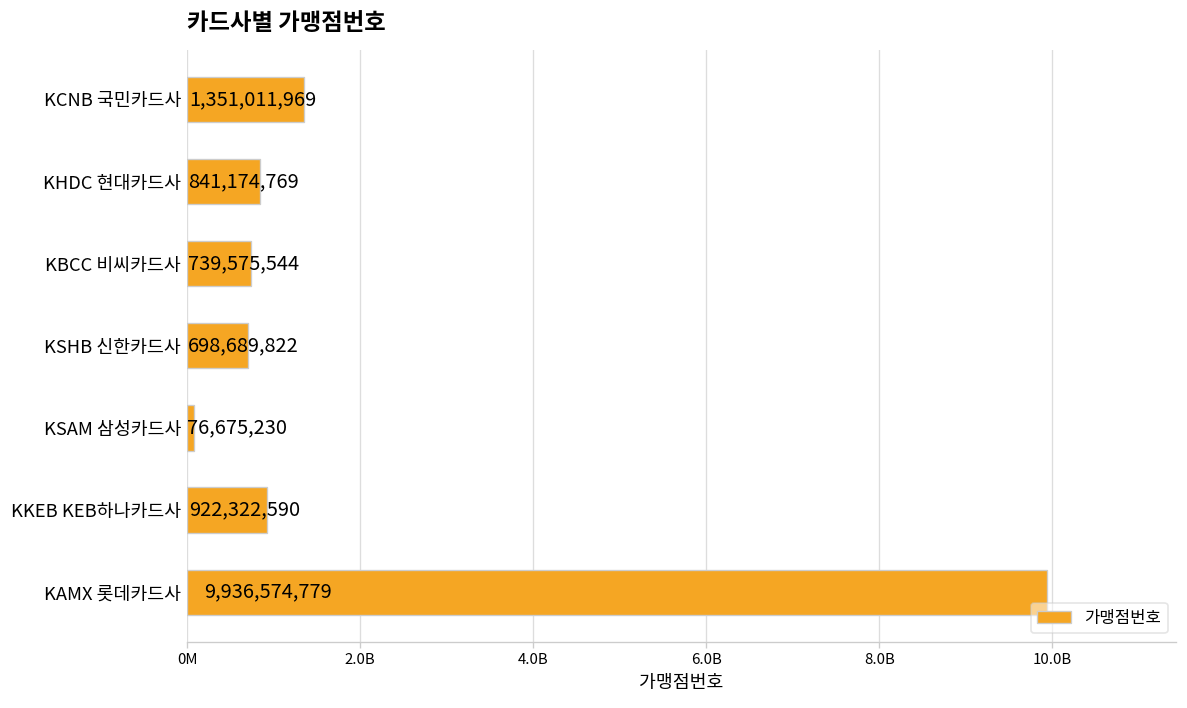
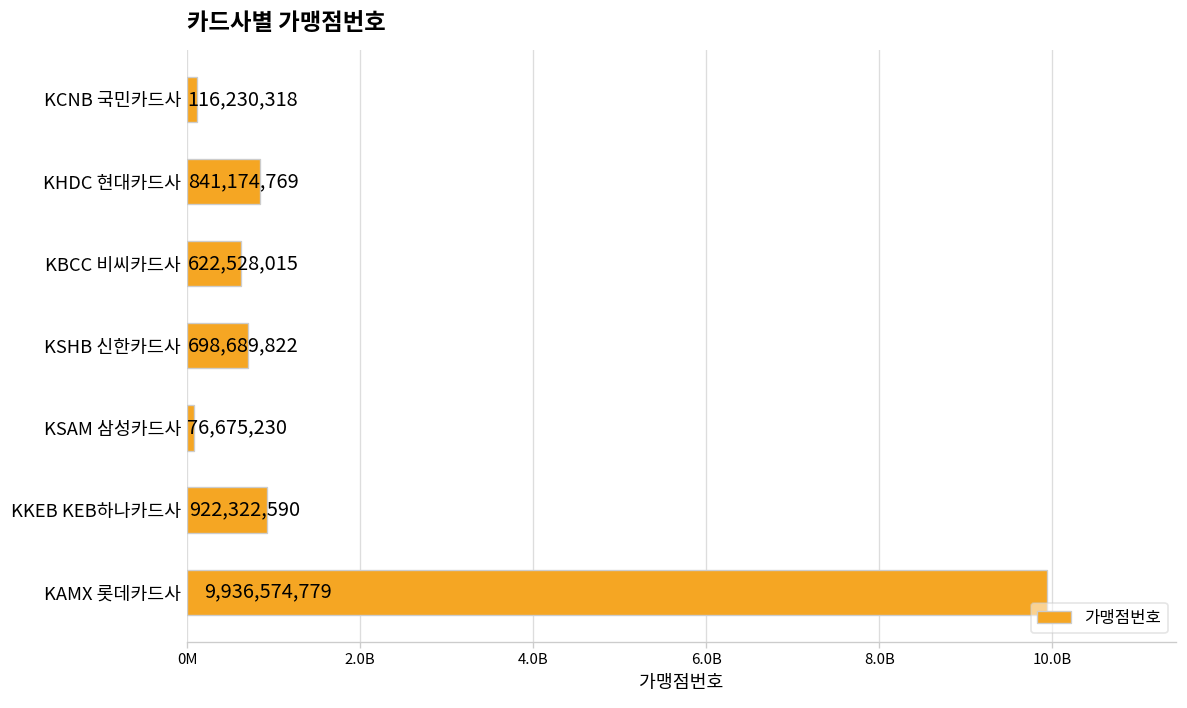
KCNB 국민카드사: 1,351,011,969 -> 116,230,318
KBCC 비씨카드사: 739,575,544 -> 622,528,015
